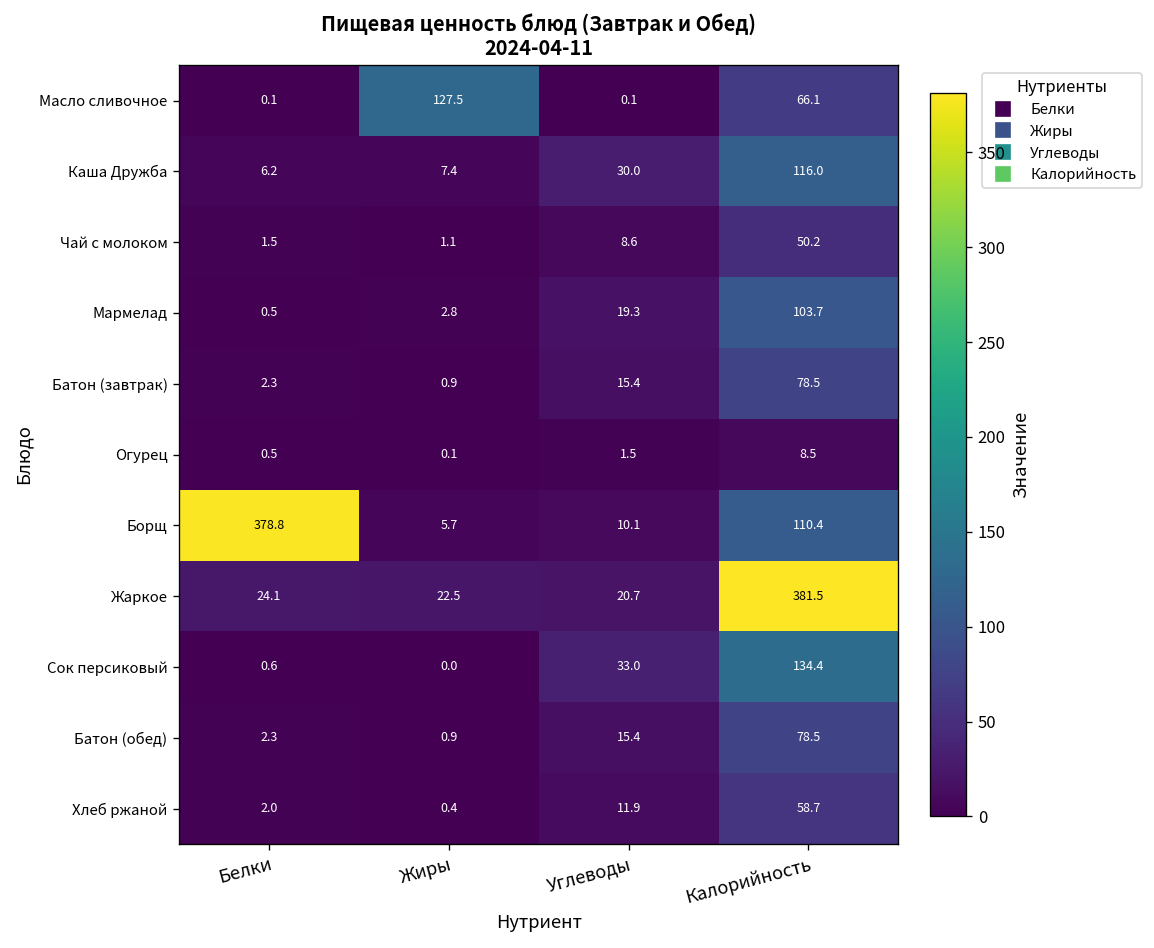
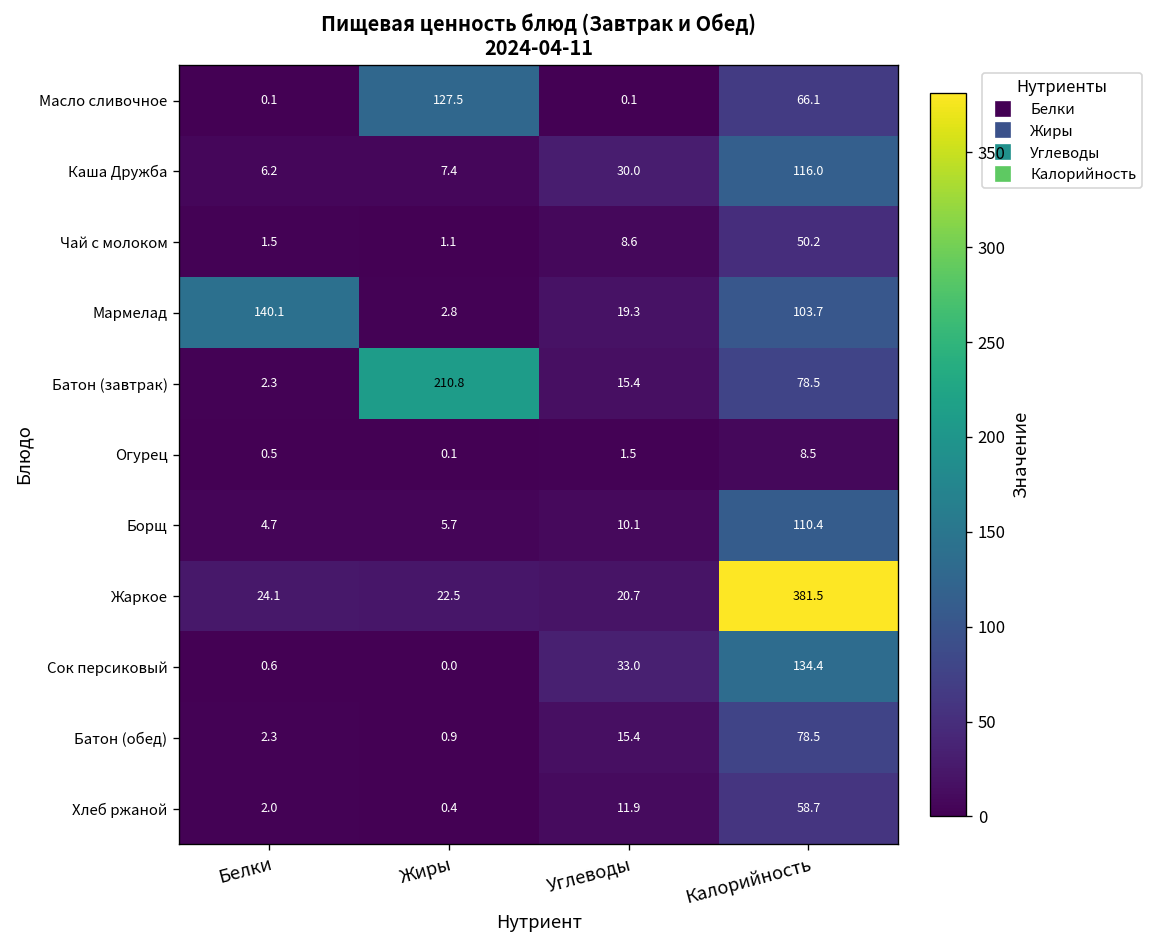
Мармелад, Белки: 0.5 -> 140.1
Батон (завтрак), Жиры: 0.9 -> 210.8
Борщ, Белки: 378.8 -> 4.7
